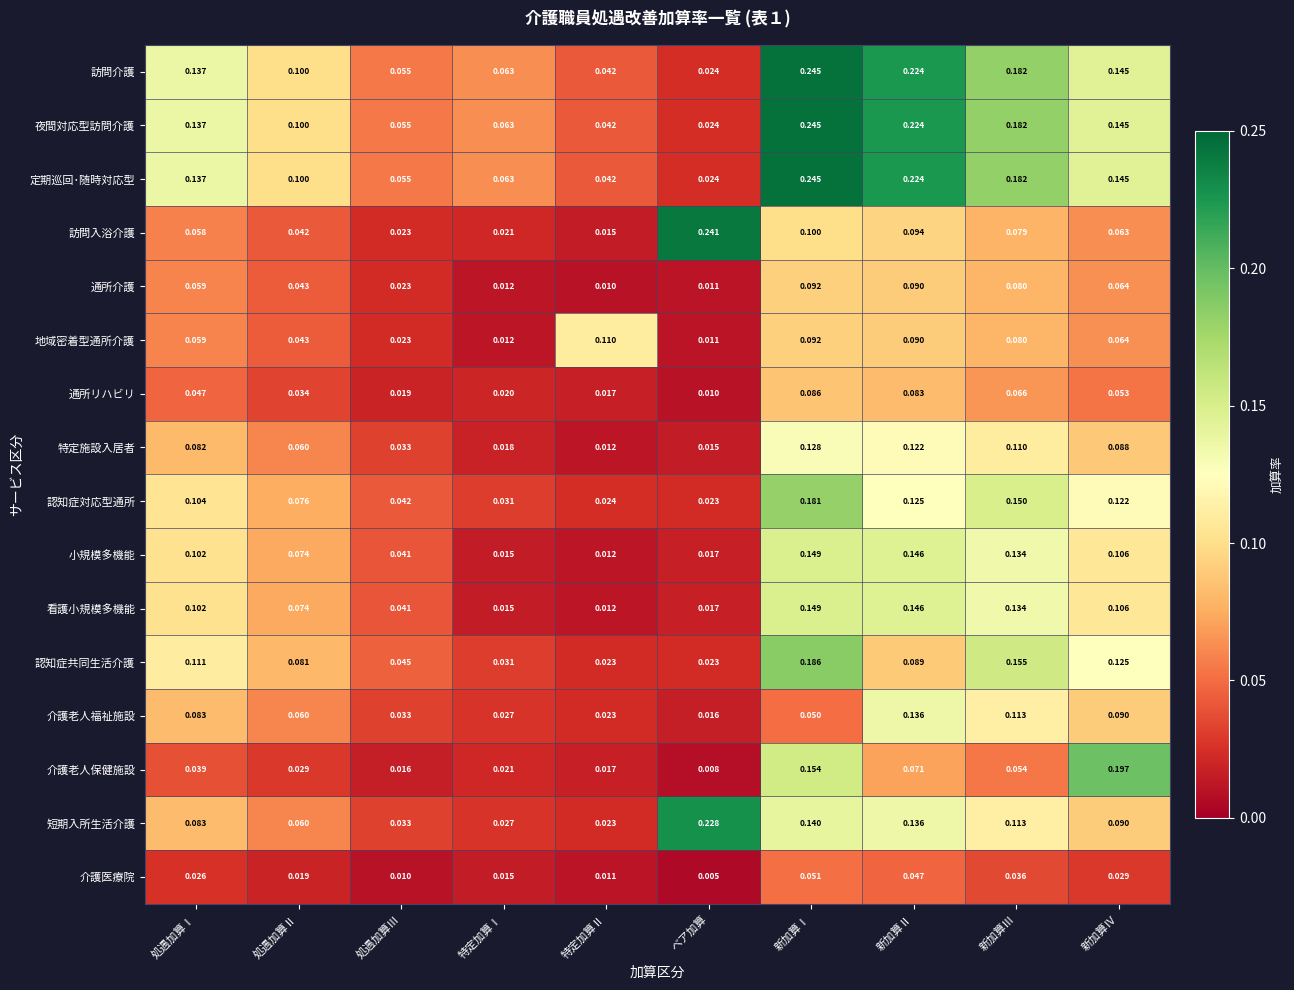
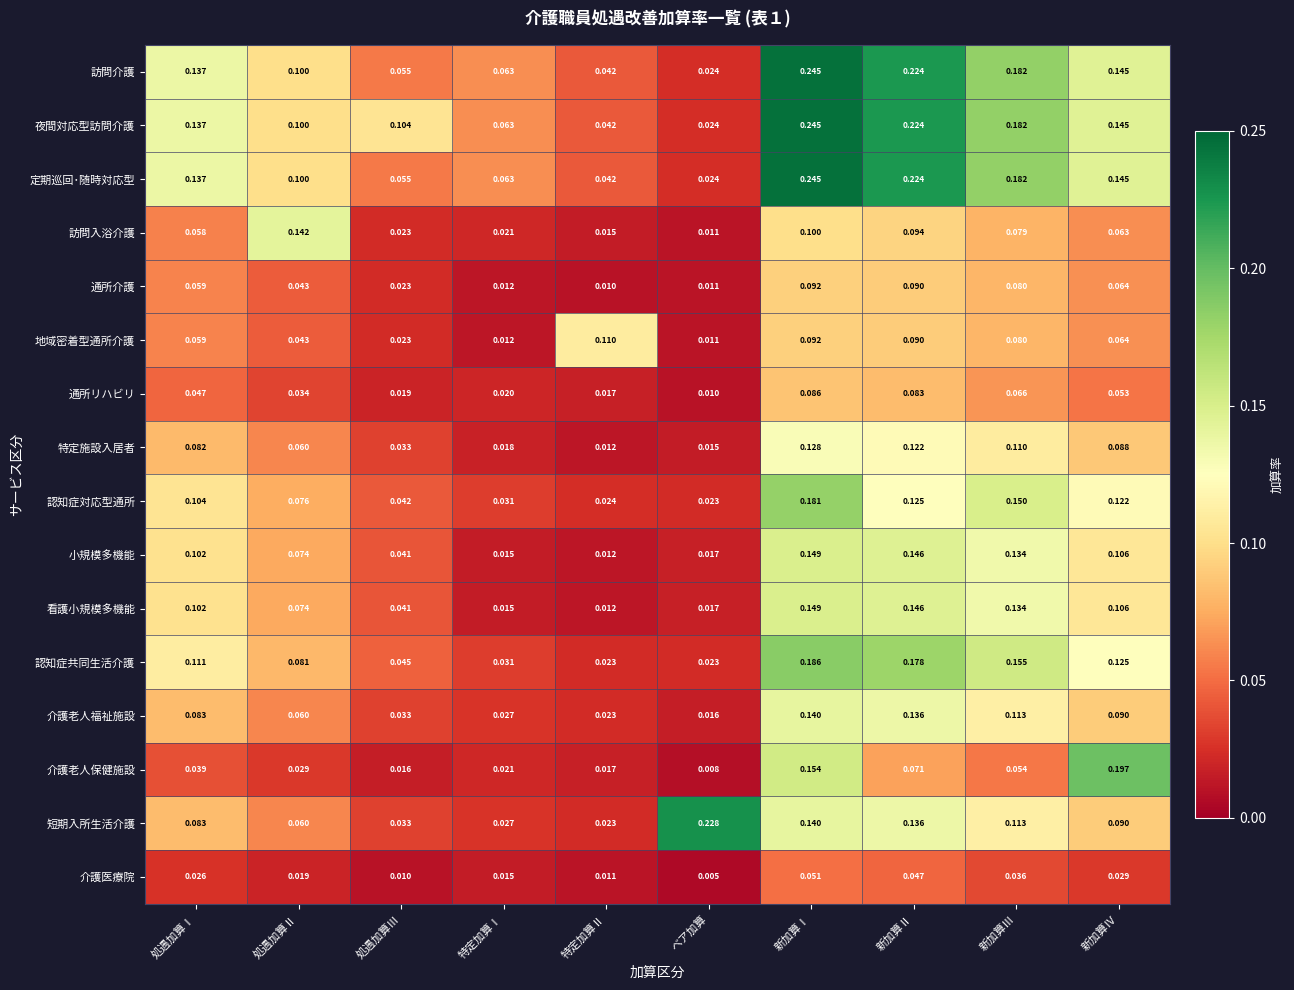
夜間対応型訪問介護, 処遇加算Ⅲ: 0.055 -> 0.104
訪問入浴介護, 処遇加算Ⅱ: 0.042 -> 0.142
訪問入浴介護, ベア加算: 0.241 -> 0.011
認知症共同生活介護, 新加算Ⅱ: 0.089 -> 0.178
介護老人福祉施設, 新加算Ⅰ: 0.050 -> 0.140
